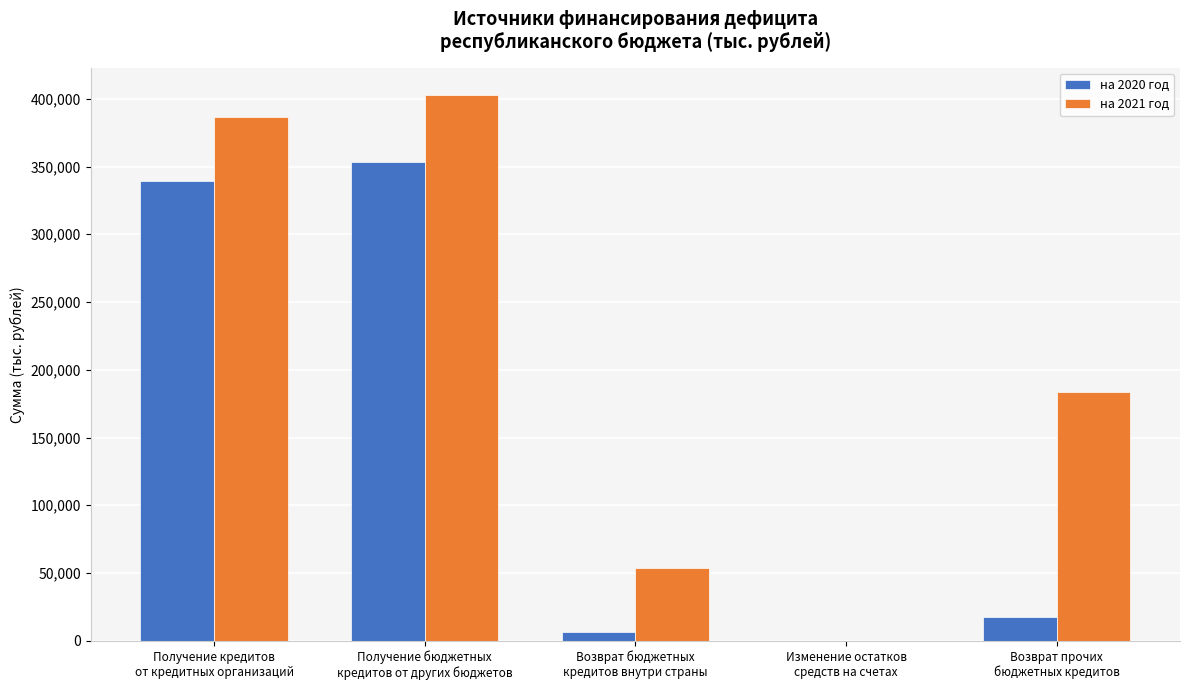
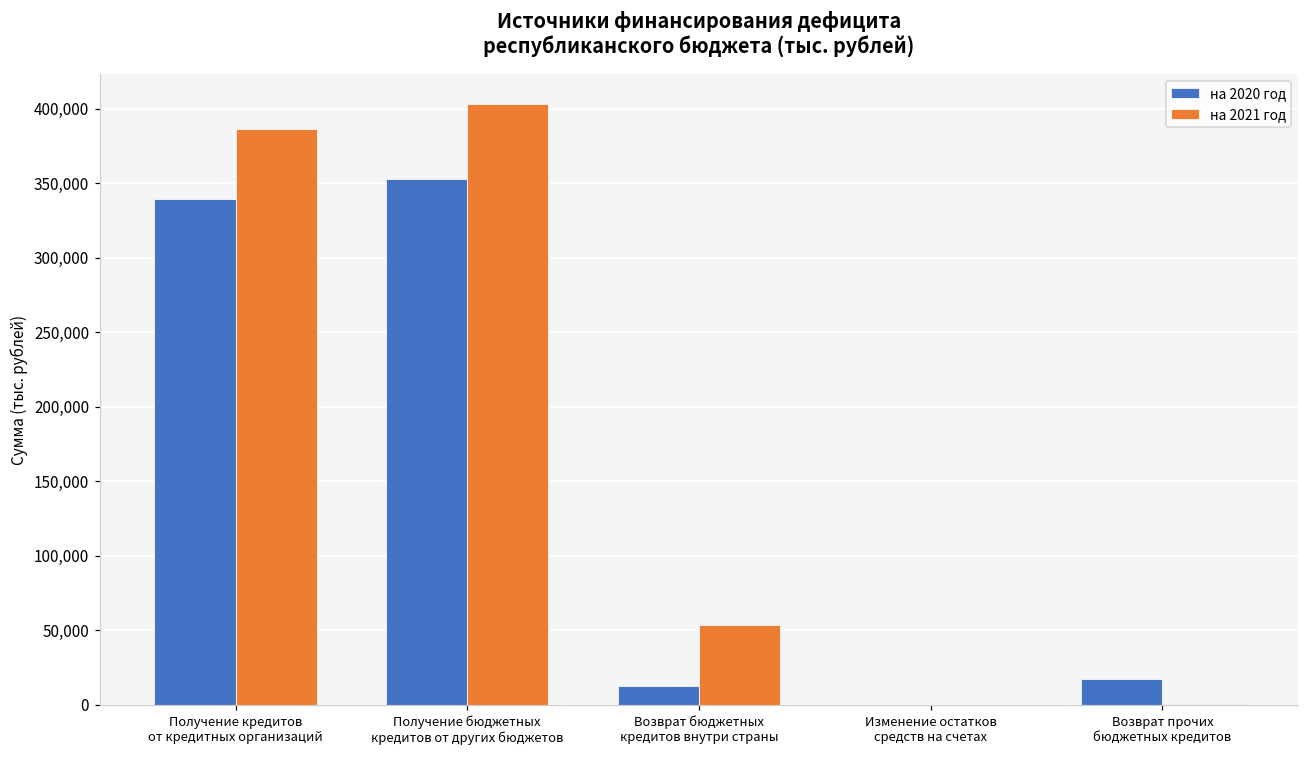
на 2020 год, Возврат бюджетных кредитов внутри страны: 7,000 -> 13,000
на 2021 год, Возврат прочих бюджетных кредитов: 184,000 -> 0
